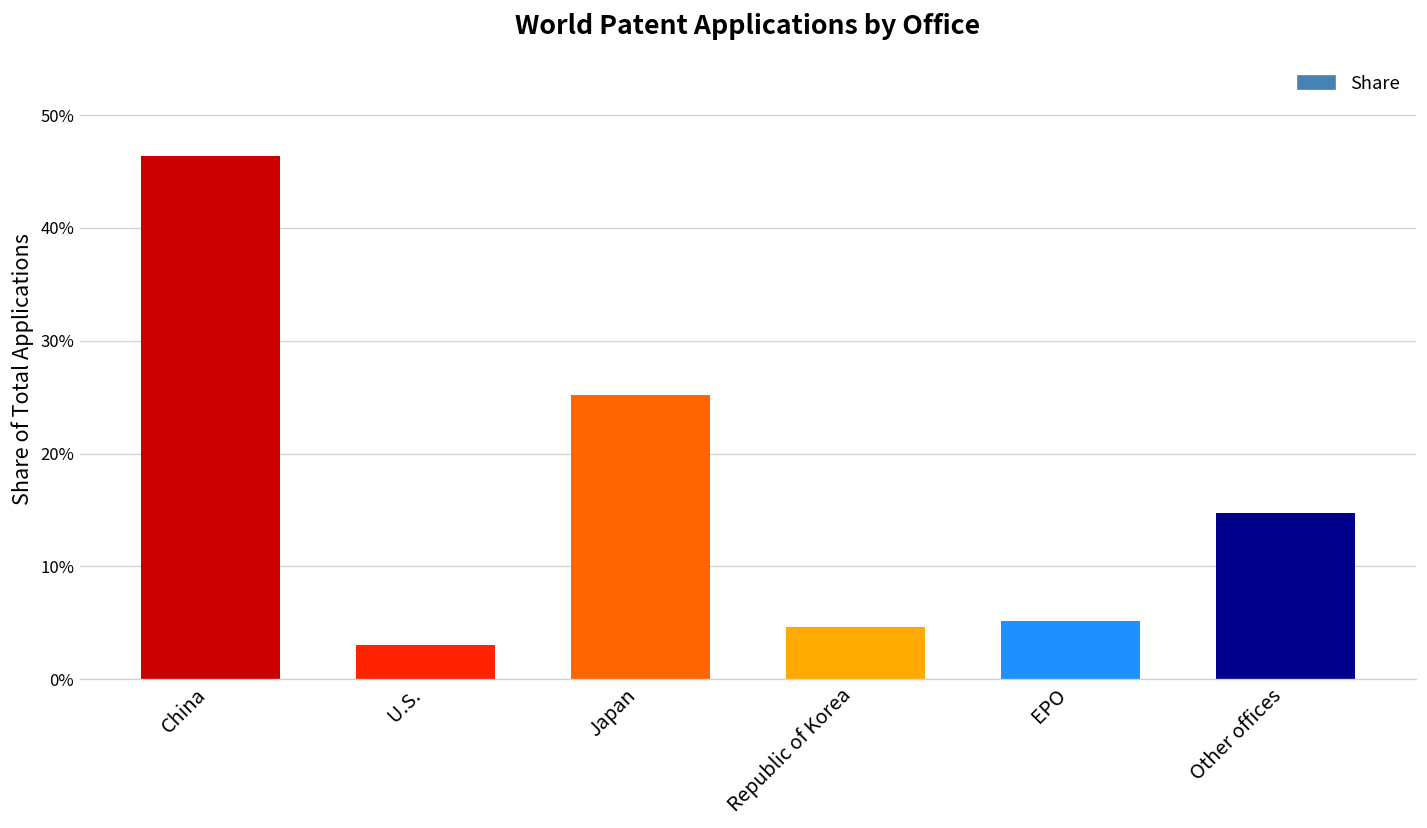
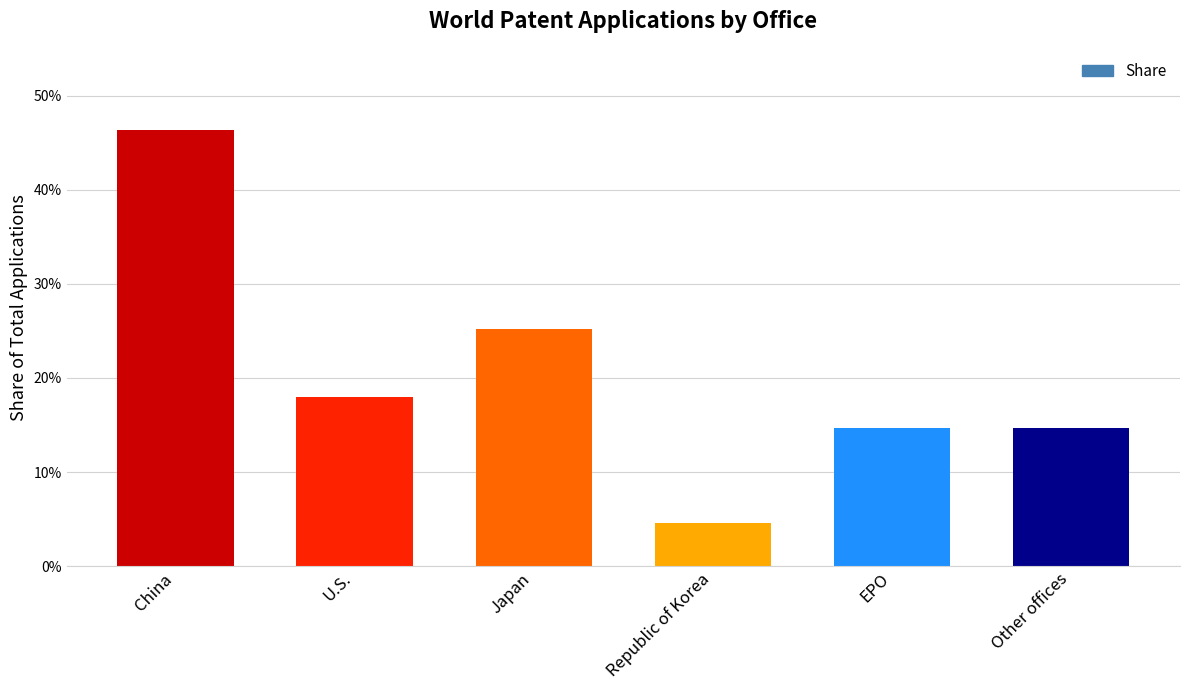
U.S.: 3% -> 18%
EPO: 5% -> 15%
